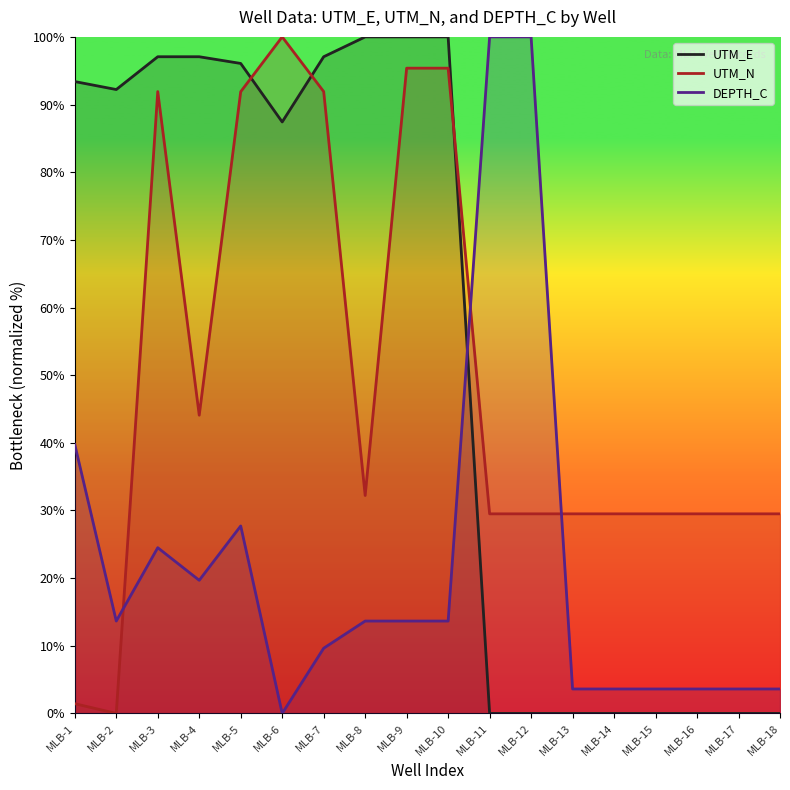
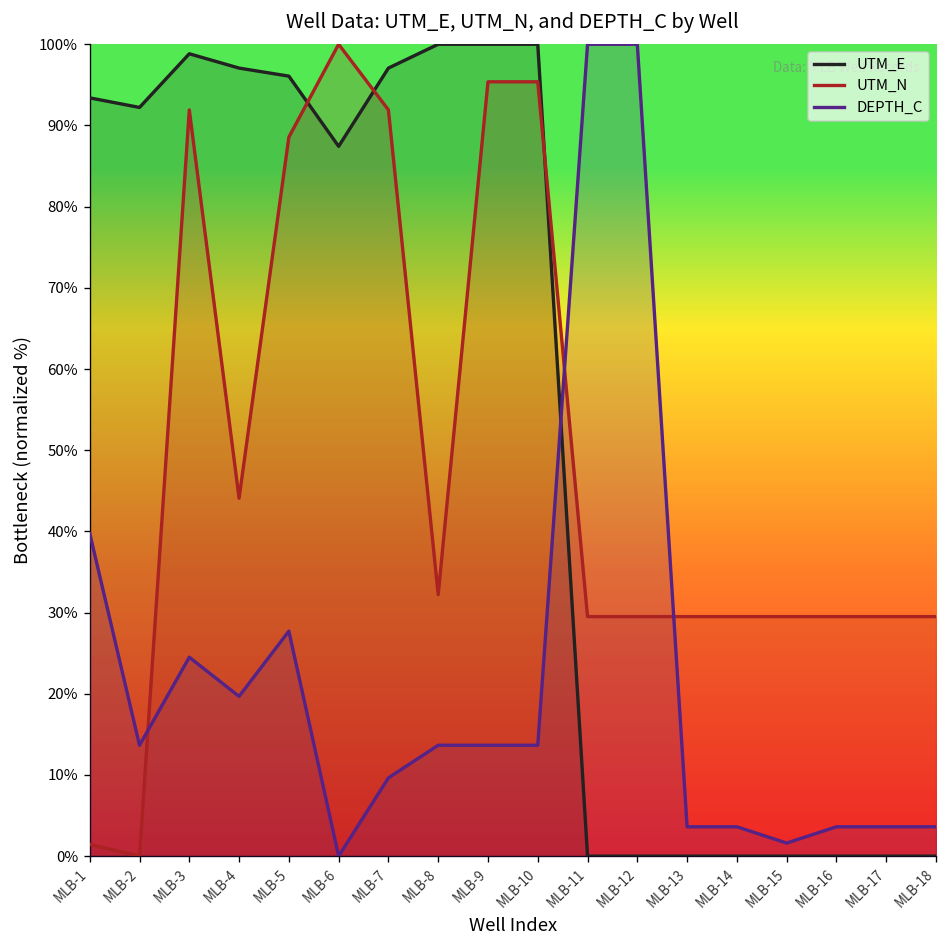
UTM_E, MLB-3: 97% -> 99%
UTM_N, MLB-5: 92% -> 89%
DEPTH_C, MLB-15: 4% -> 2%
